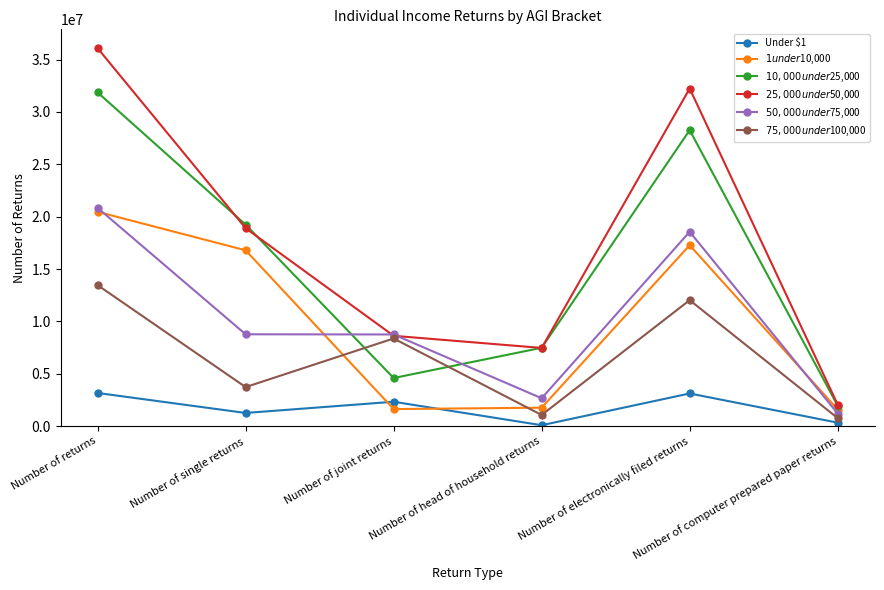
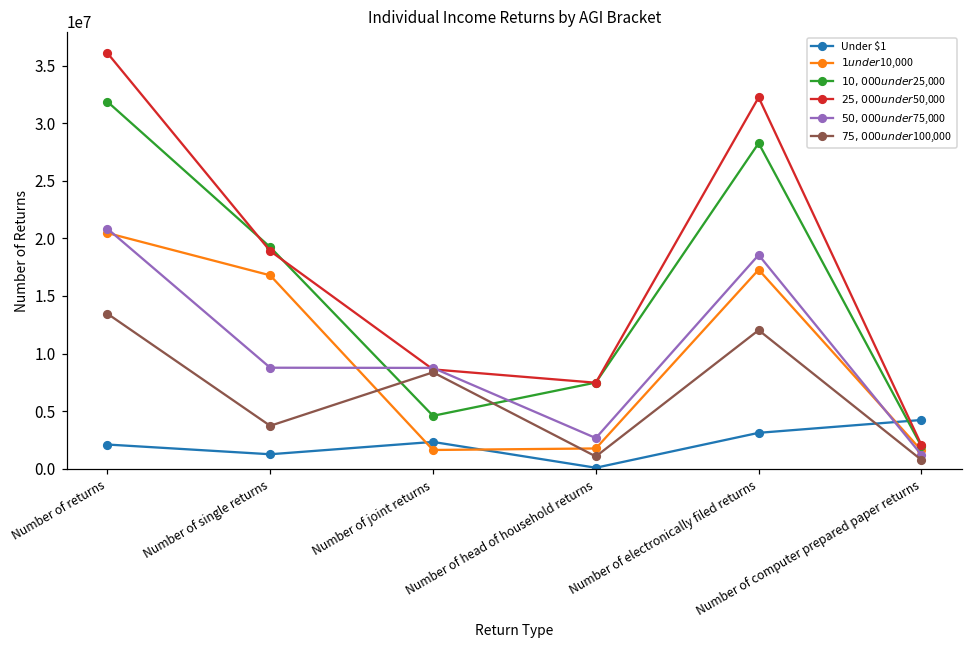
Under $1, Number of returns: 3200000 -> 2100000
Under $1, Number of computer prepared paper returns: 300000 -> 4200000
